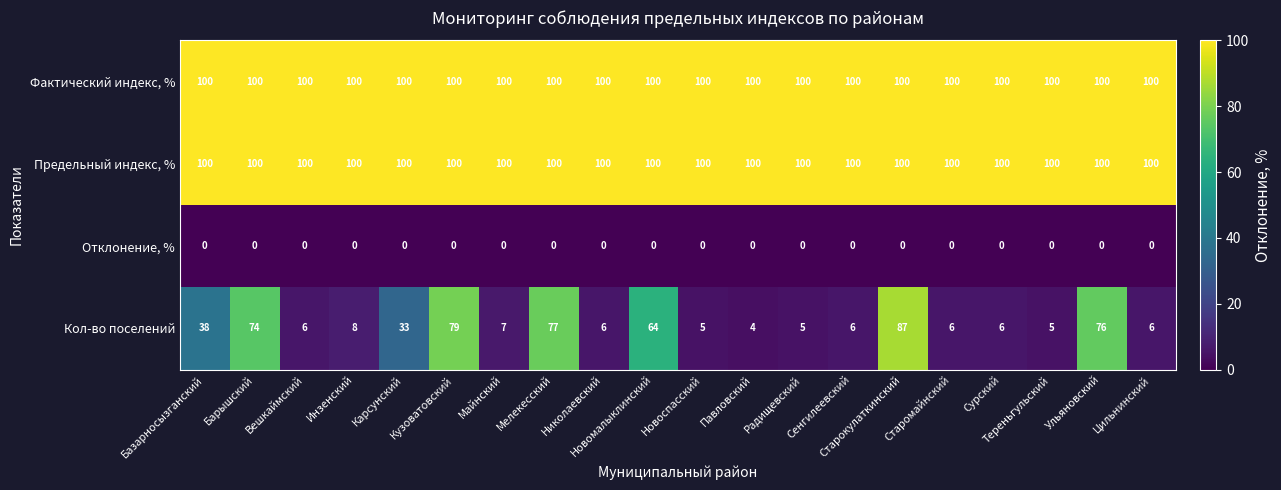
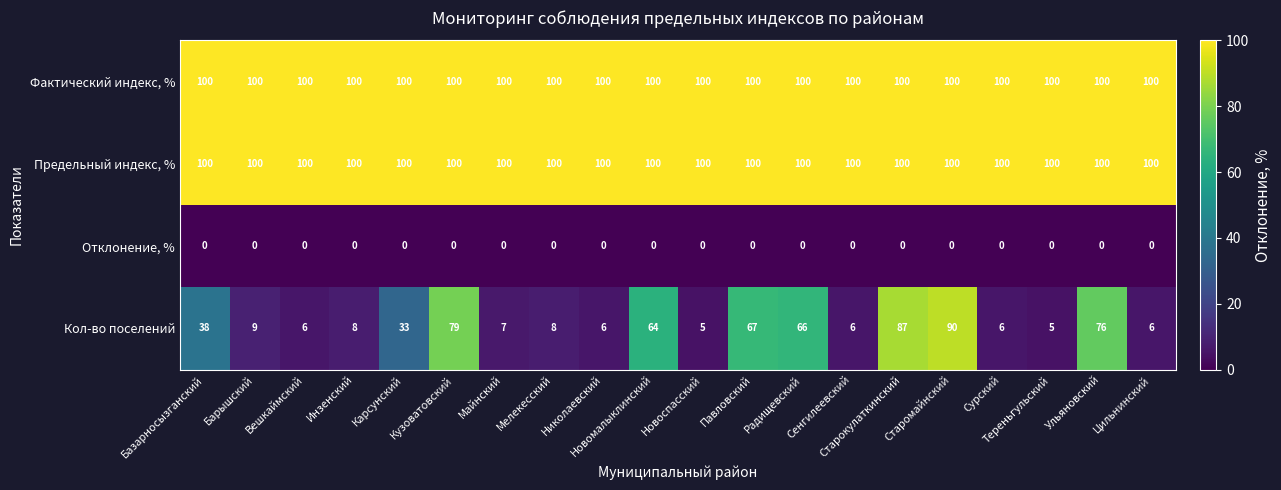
Кол-во поселений, Барышский: 74 -> 9
Кол-во поселений, Мелекесский: 77 -> 8
Кол-во поселений, Павловский: 4 -> 67
Кол-во поселений, Радищевский: 5 -> 66
Кол-во поселений, Старомайнский: 6 -> 90
